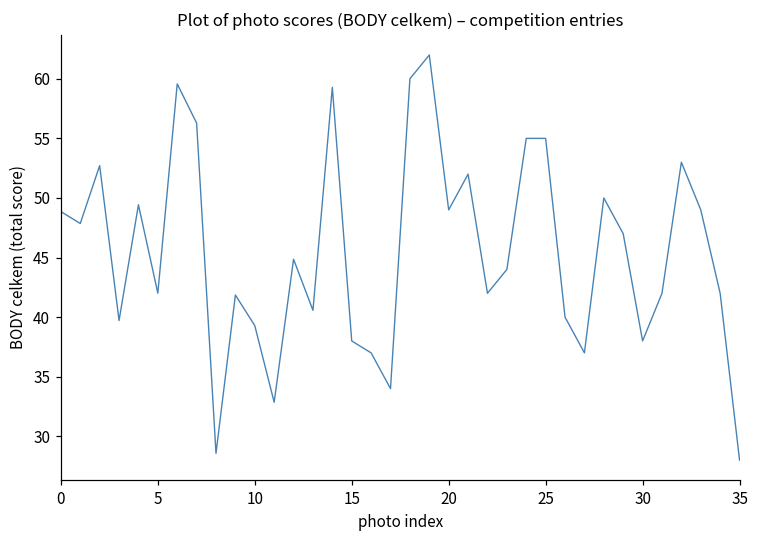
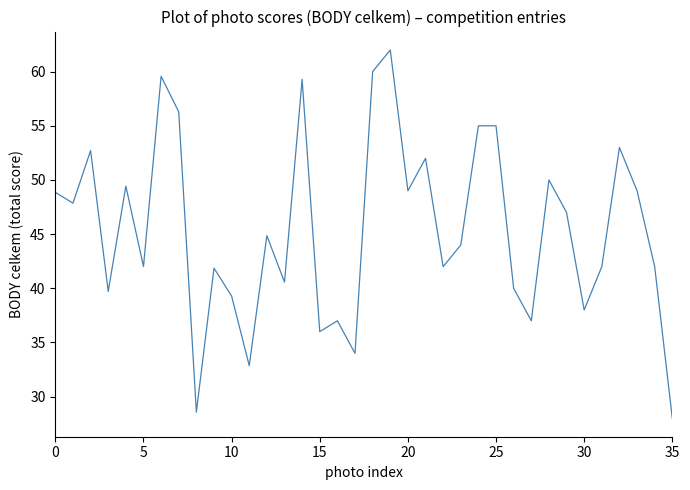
15: 38 -> 36
